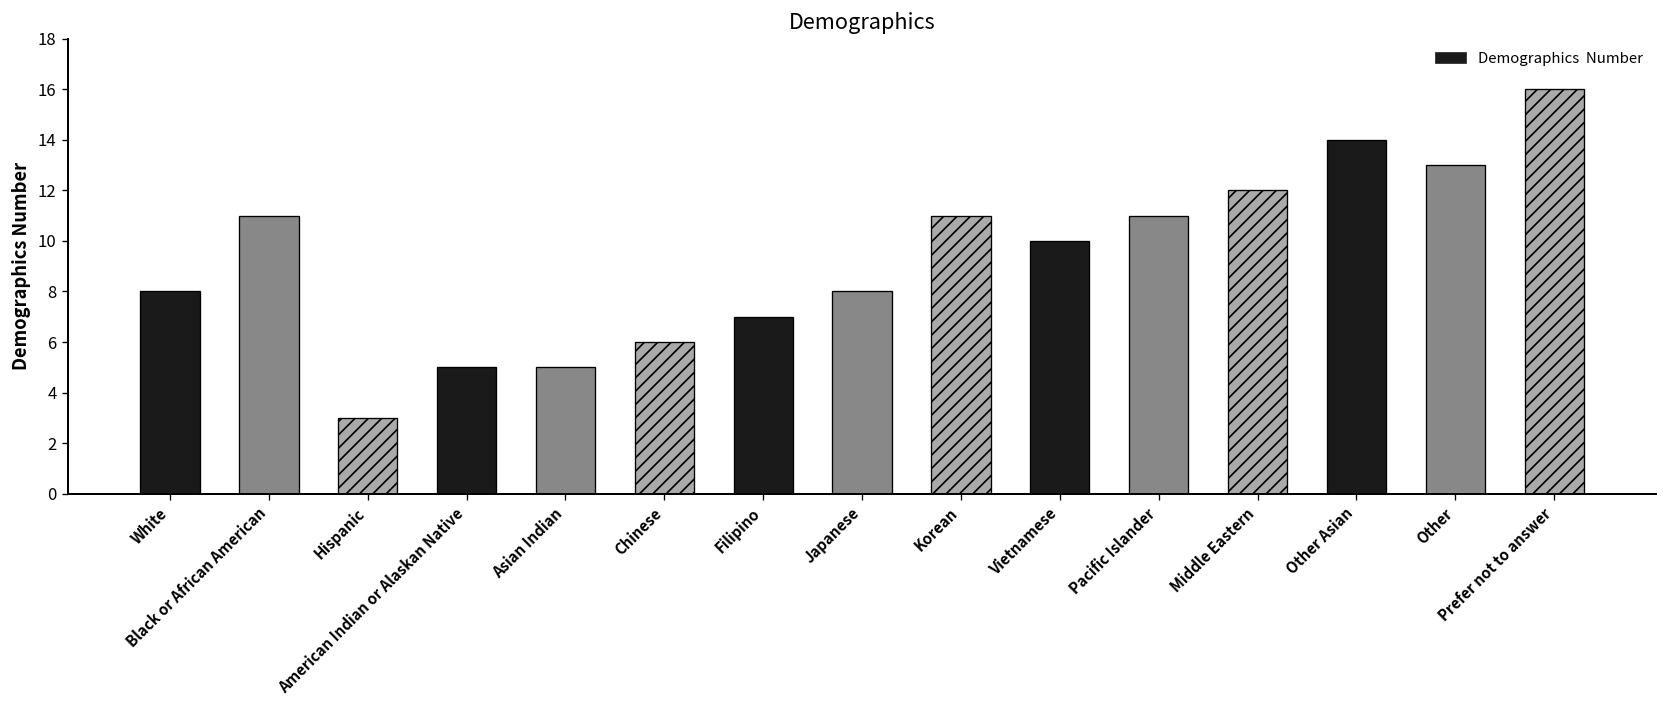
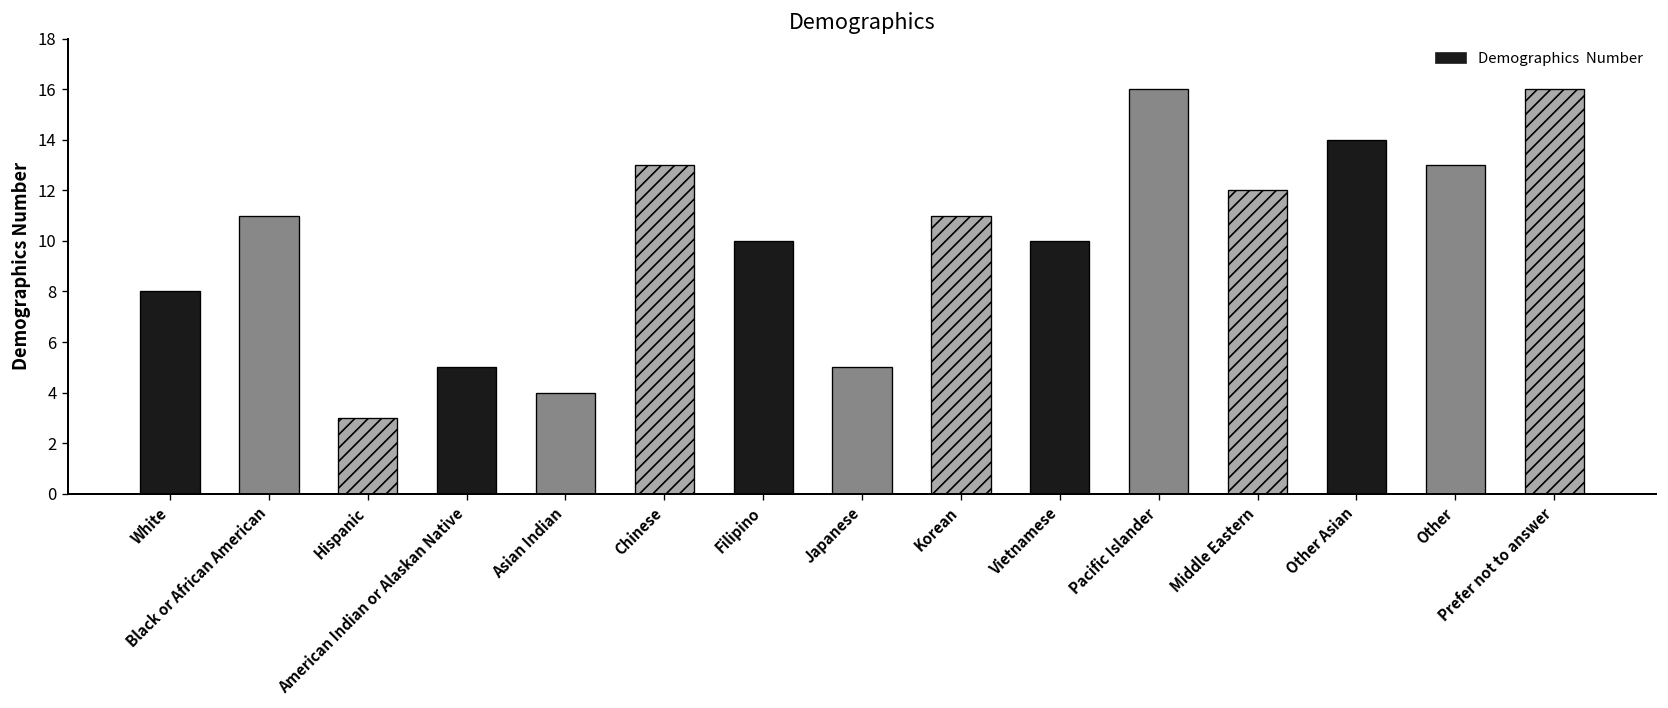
Asian Indian: 5 -> 4
Chinese: 6 -> 13
Filipino: 7 -> 10
Japanese: 8 -> 5
Pacific Islander: 11 -> 16
